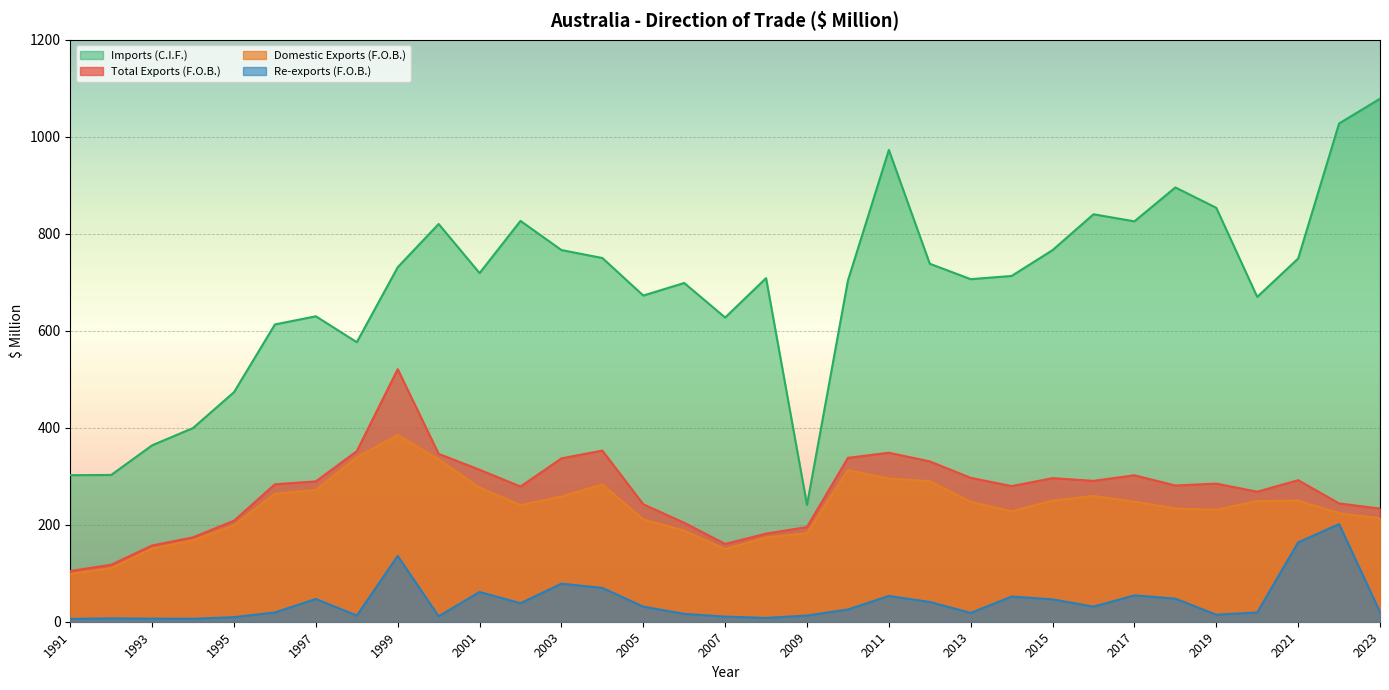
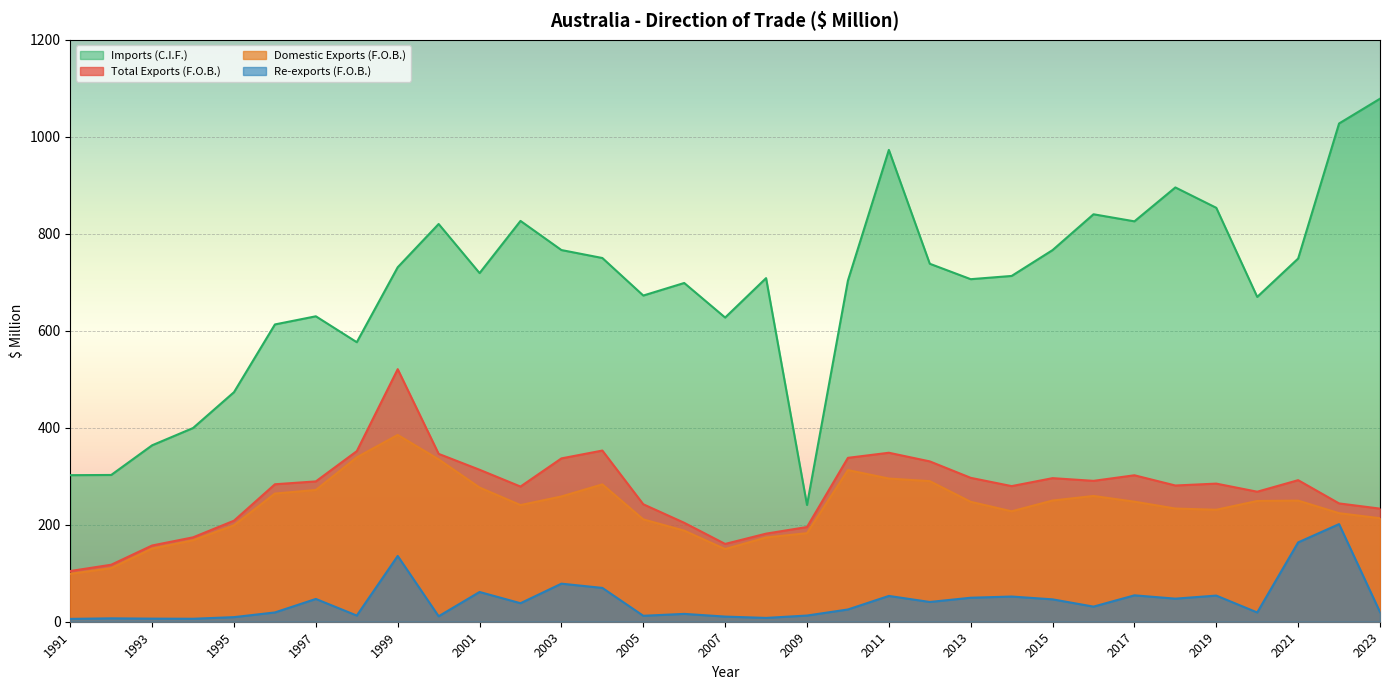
Re-exports (F.O.B.), 2005: 30 -> 10
Re-exports (F.O.B.), 2013: 20 -> 50
Re-exports (F.O.B.), 2019: 10 -> 50
